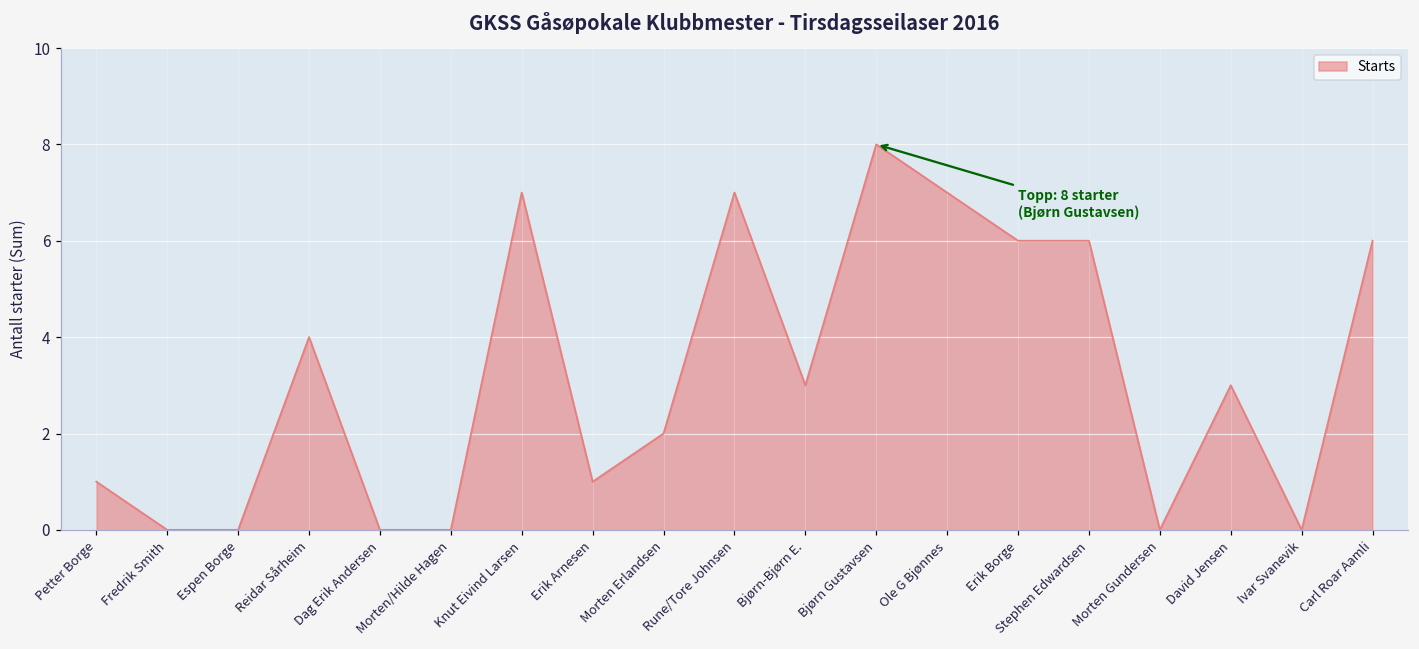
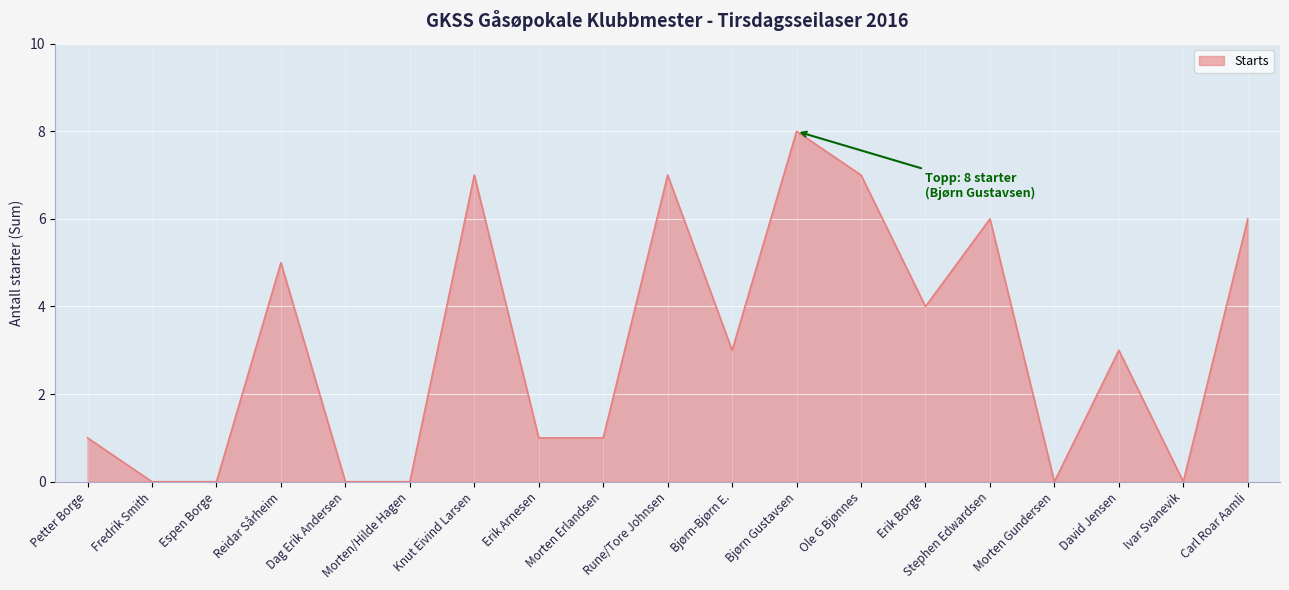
Reidar Sårheim: 4 -> 5
Morten Erlandsen: 2 -> 1
Erik Borge: 6 -> 4
